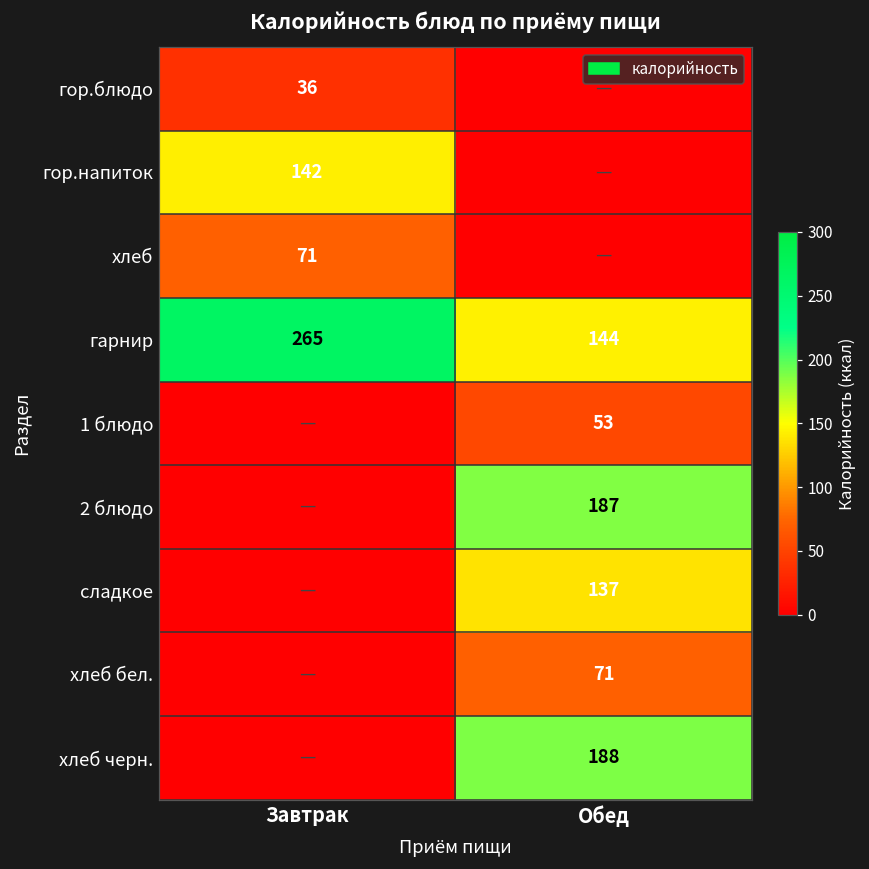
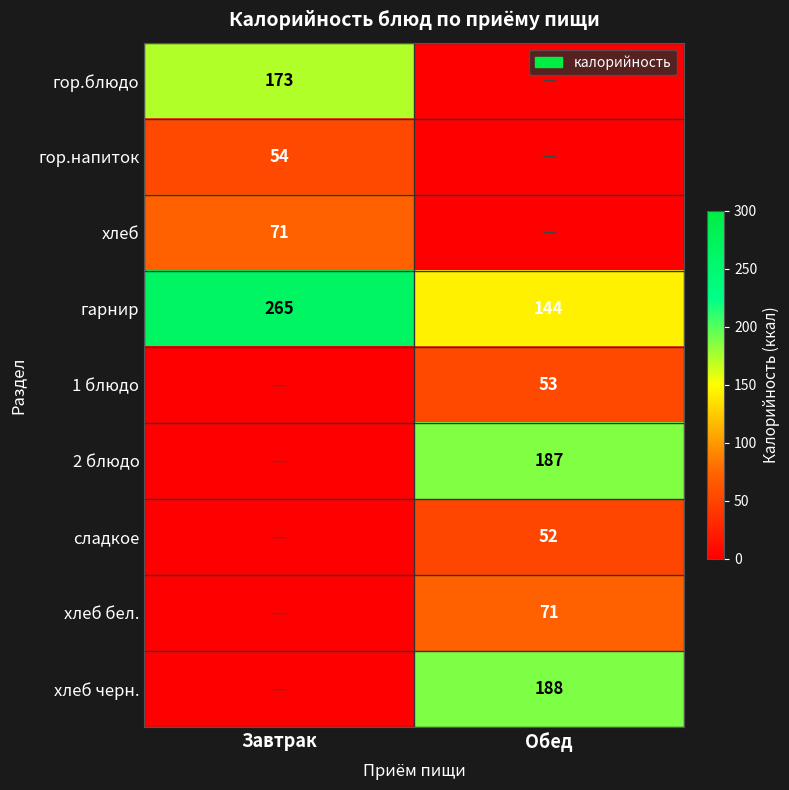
гор.блюдо, Завтрак: 36 -> 173
гор.напиток, Завтрак: 142 -> 54
сладкое, Обед: 137 -> 52
